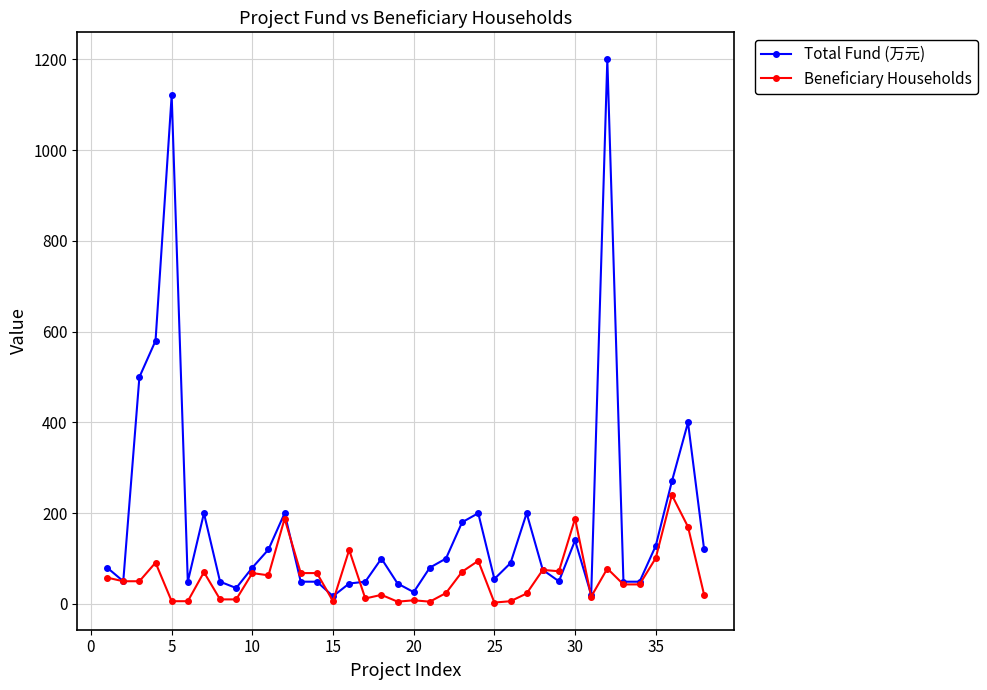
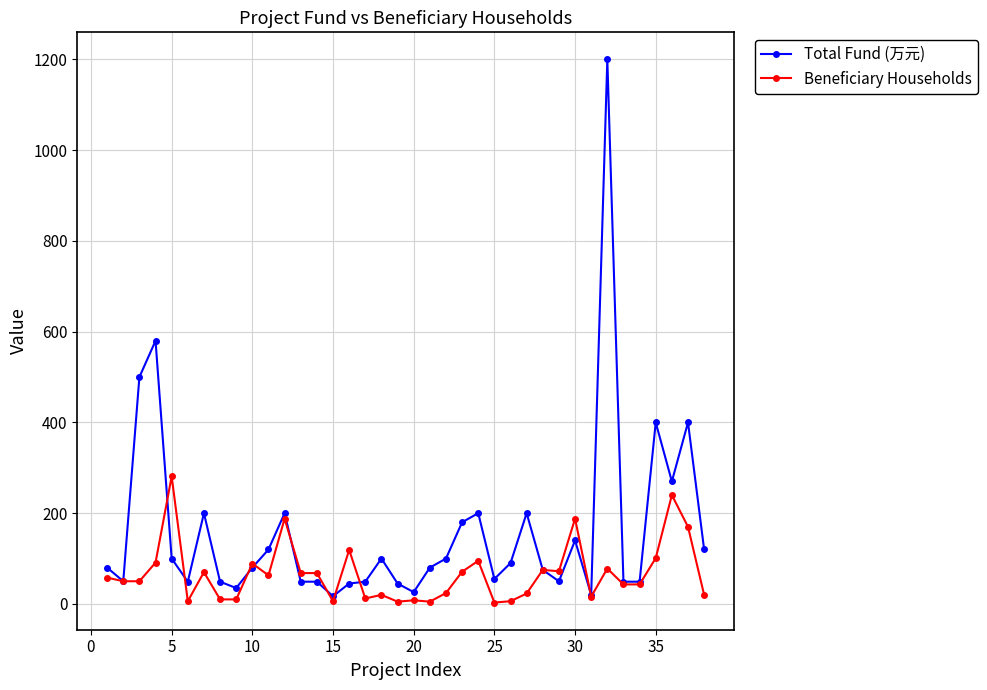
Total Fund (万元), 5: 1120 -> 100
Beneficiary Households, 5: 10 -> 280
Beneficiary Households, 10: 70 -> 90
Total Fund (万元), 35: 130 -> 400
